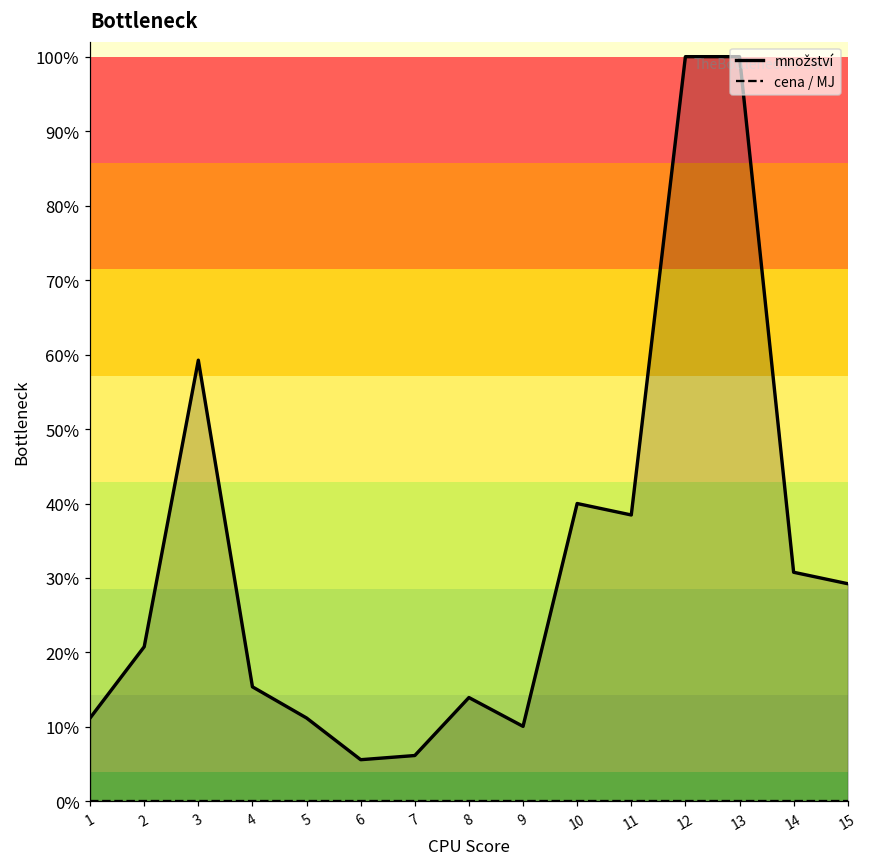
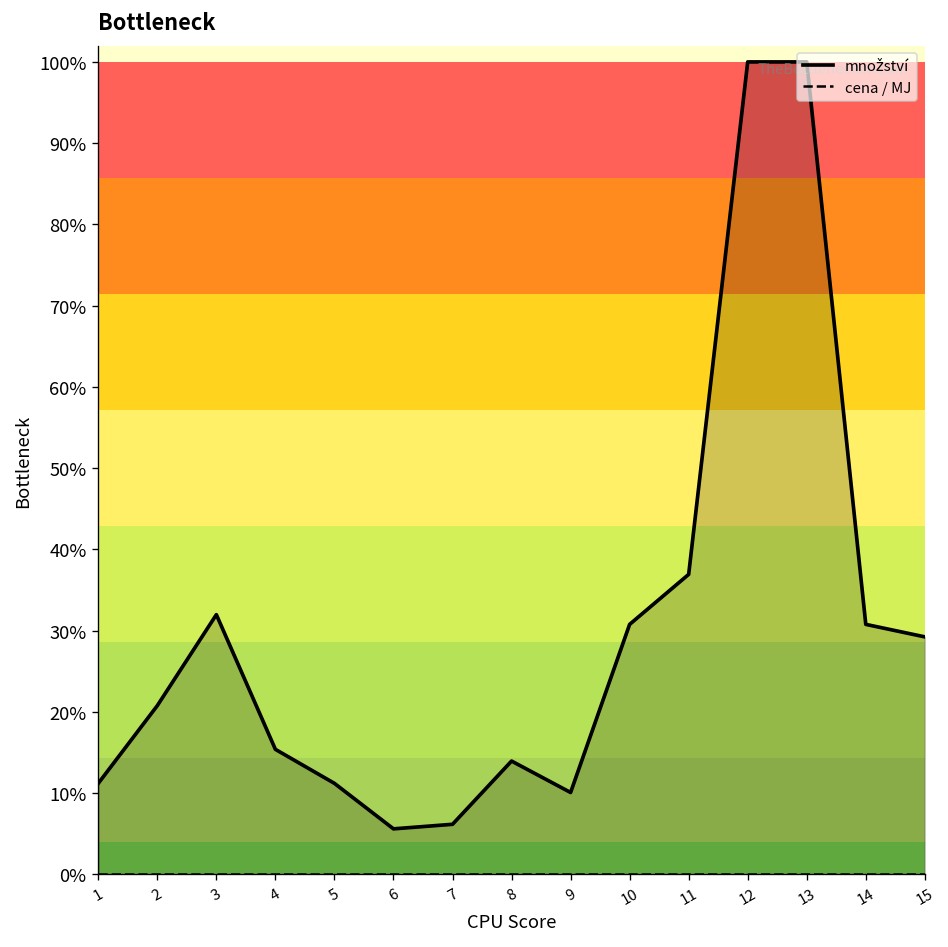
množství, 3: 59% -> 32%
množství, 10: 40% -> 31%
množství, 11: 38% -> 37%
